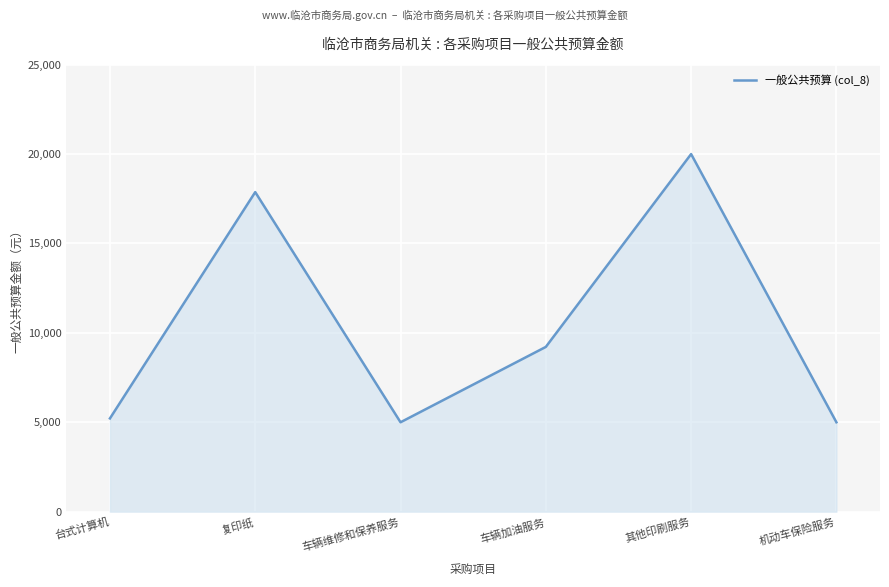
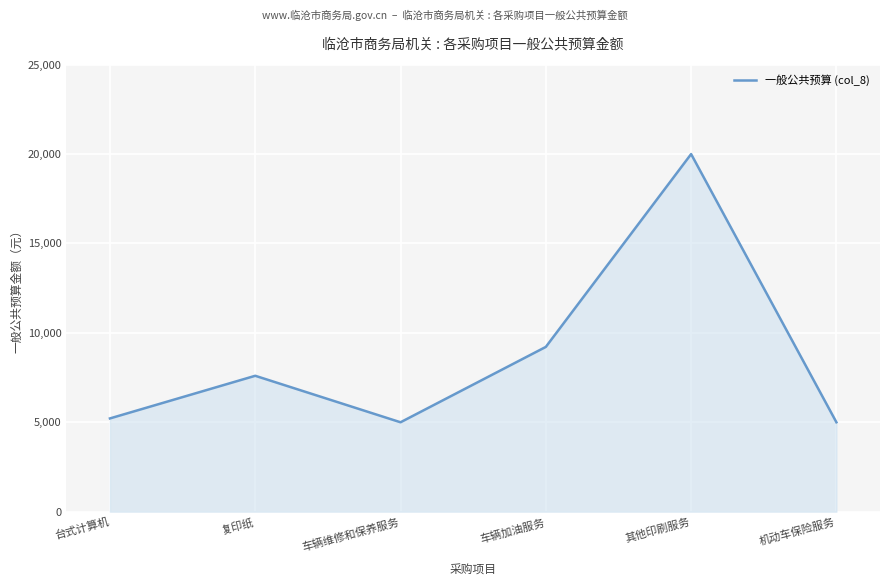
复印纸: 17,900 -> 7,600
